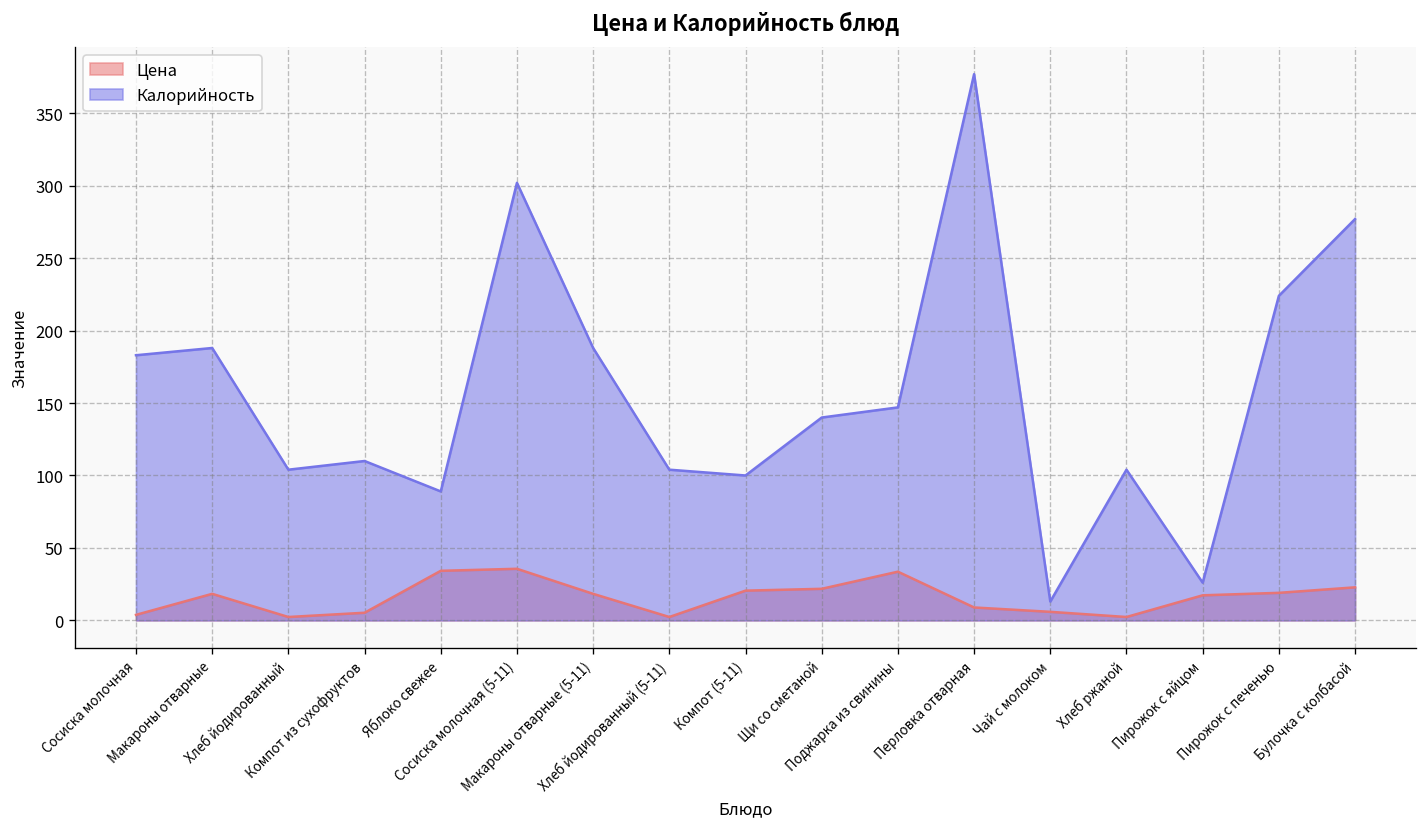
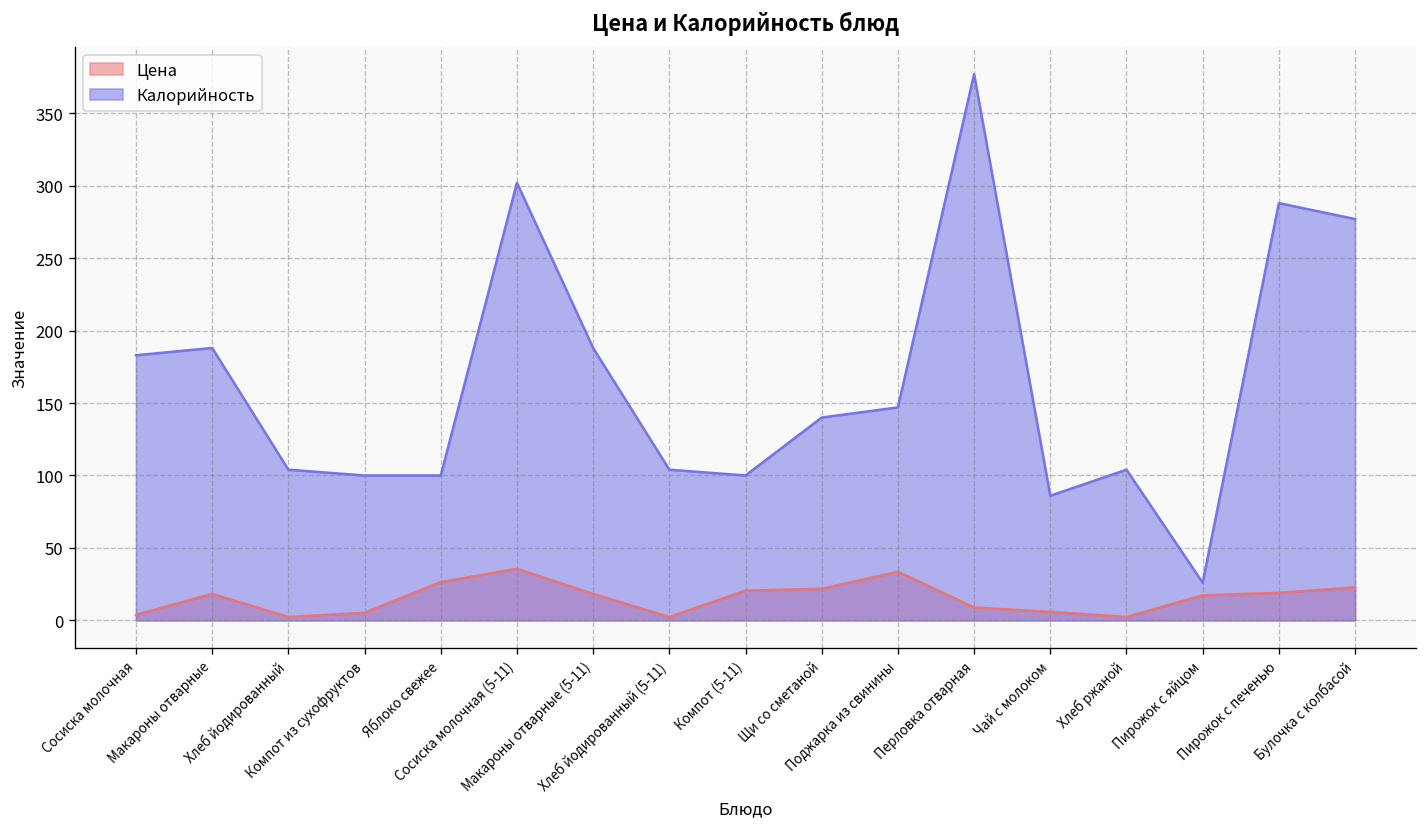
Калорийность, Компот из сухофруктов: 110 -> 100
Цена, Яблоко свежее: 34 -> 26
Калорийность, Яблоко свежее: 89 -> 100
Калорийность, Чай с молоком: 13 -> 86
Калорийность, Пирожок с печенью: 224 -> 288
